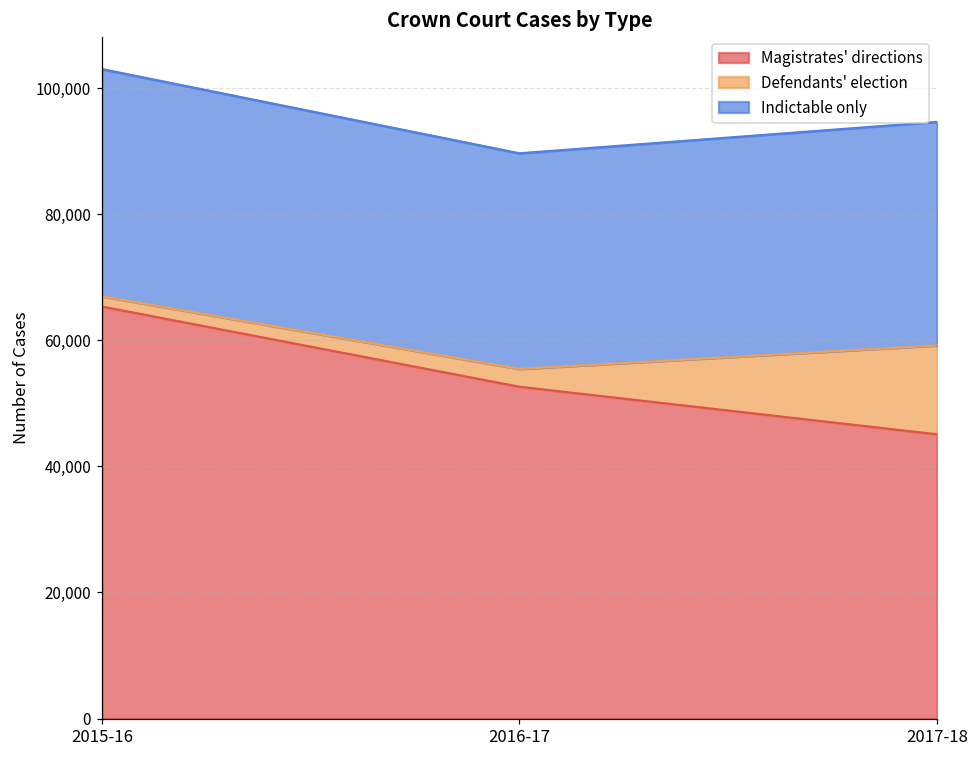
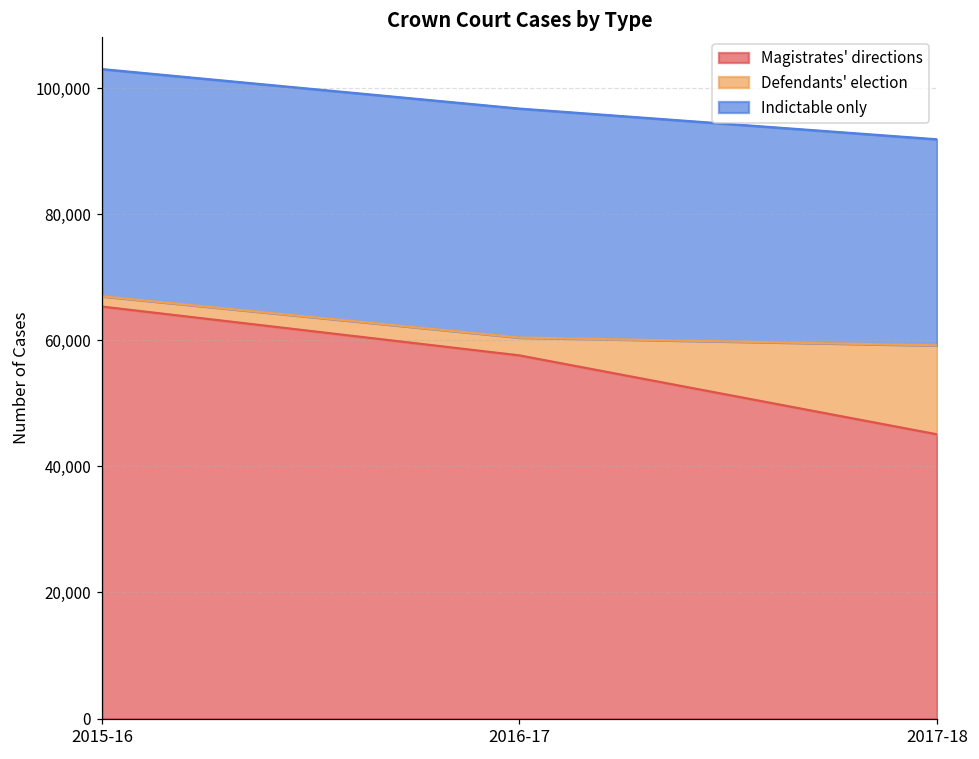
Magistrates' directions, 2016-17: 53,000 -> 58,000
Indictable only, 2016-17: 34,000 -> 36,000
Indictable only, 2017-18: 35,000 -> 33,000
